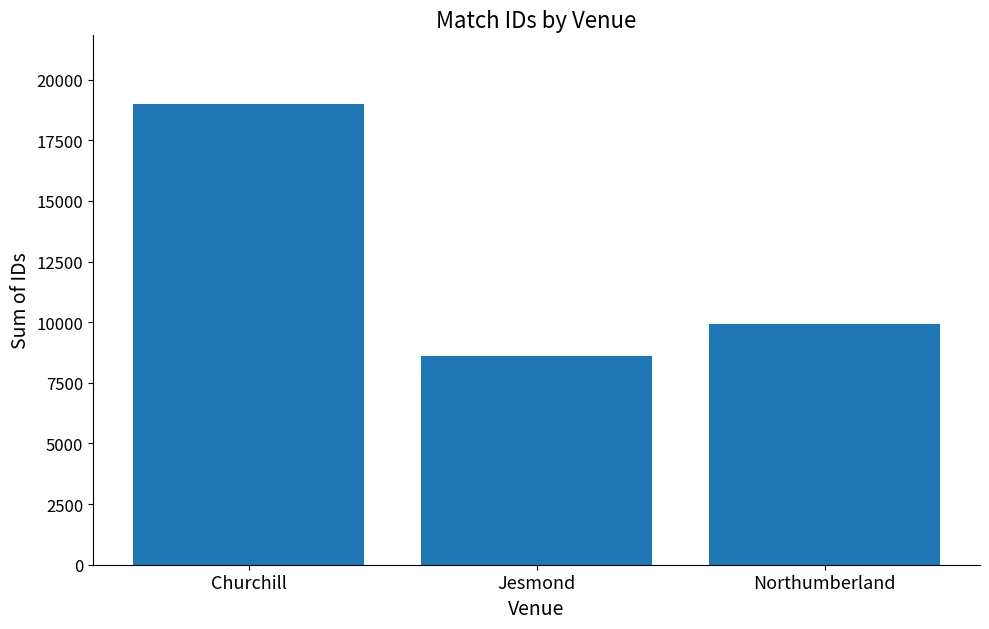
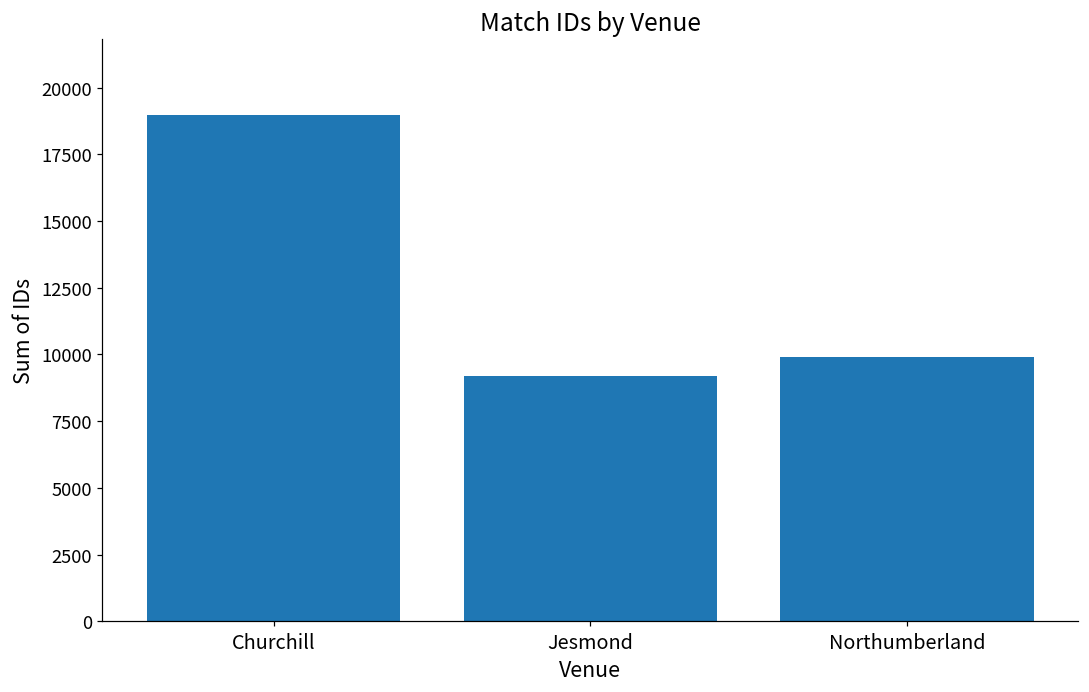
Jesmond: 8600 -> 9200
